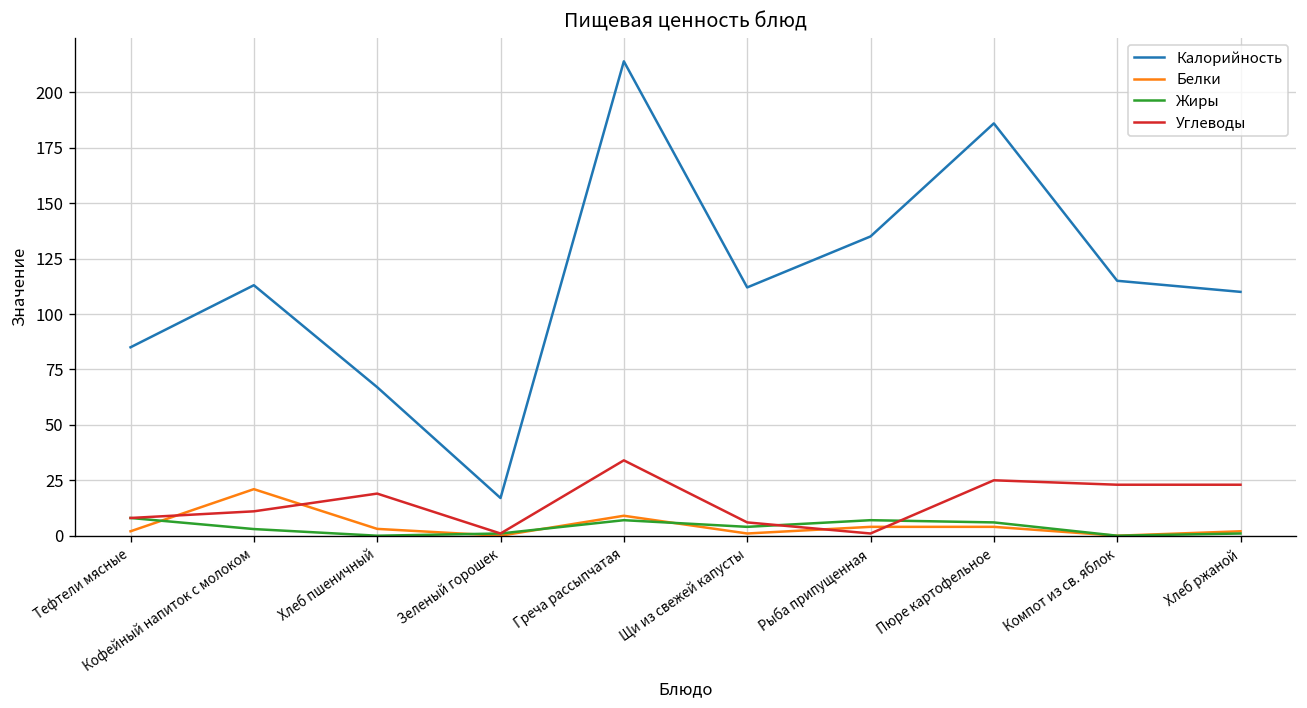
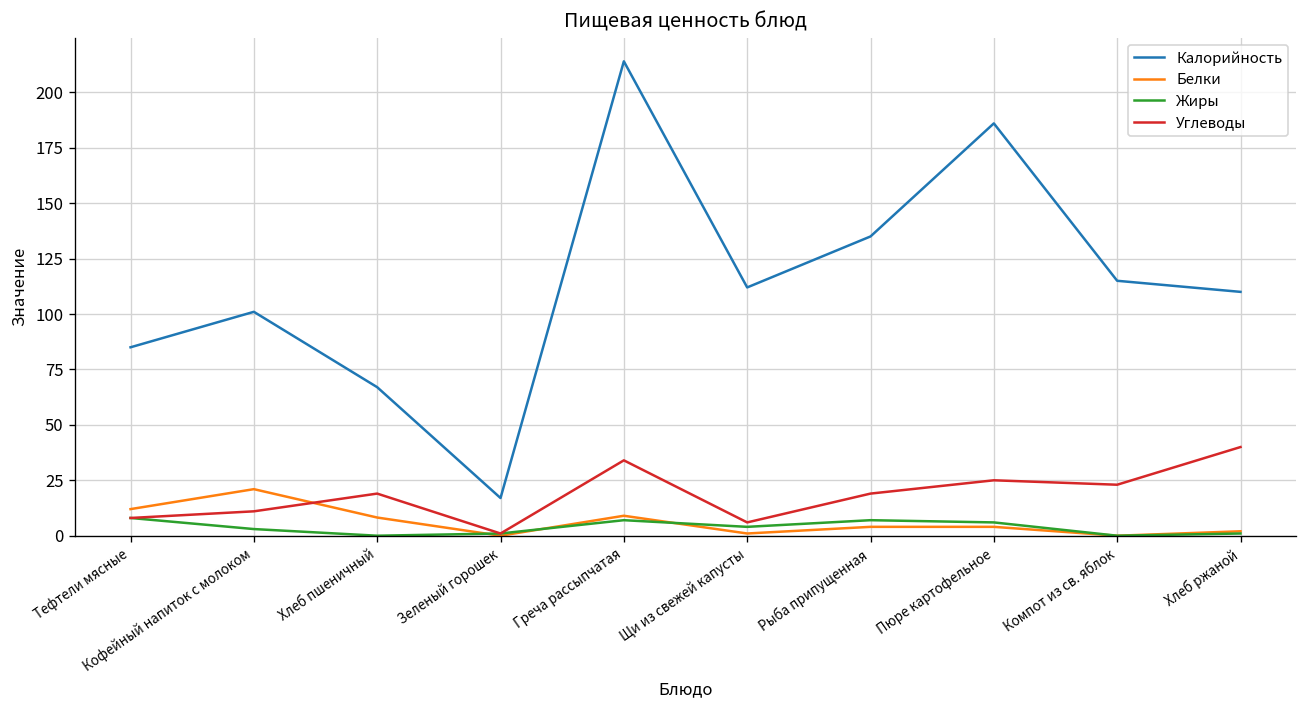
Белки, Тефтели мясные: 2 -> 12
Калорийность, Кофейный напиток с молоком: 113 -> 101
Белки, Хлеб пшеничный: 3 -> 8
Углеводы, Рыба припущенная: 1 -> 19
Углеводы, Хлеб ржаной: 23 -> 40
